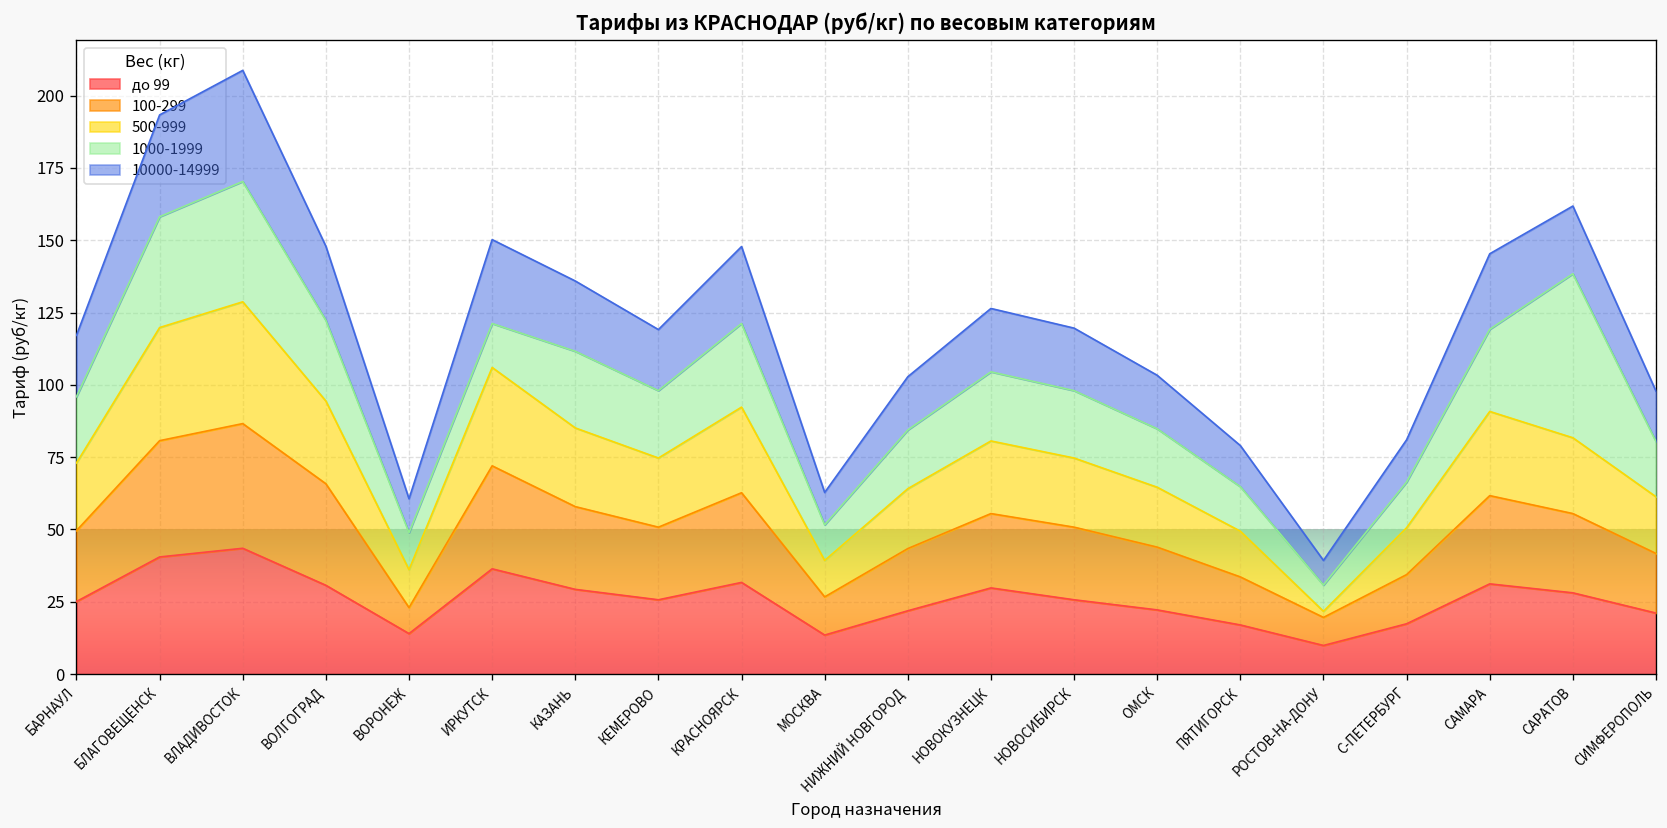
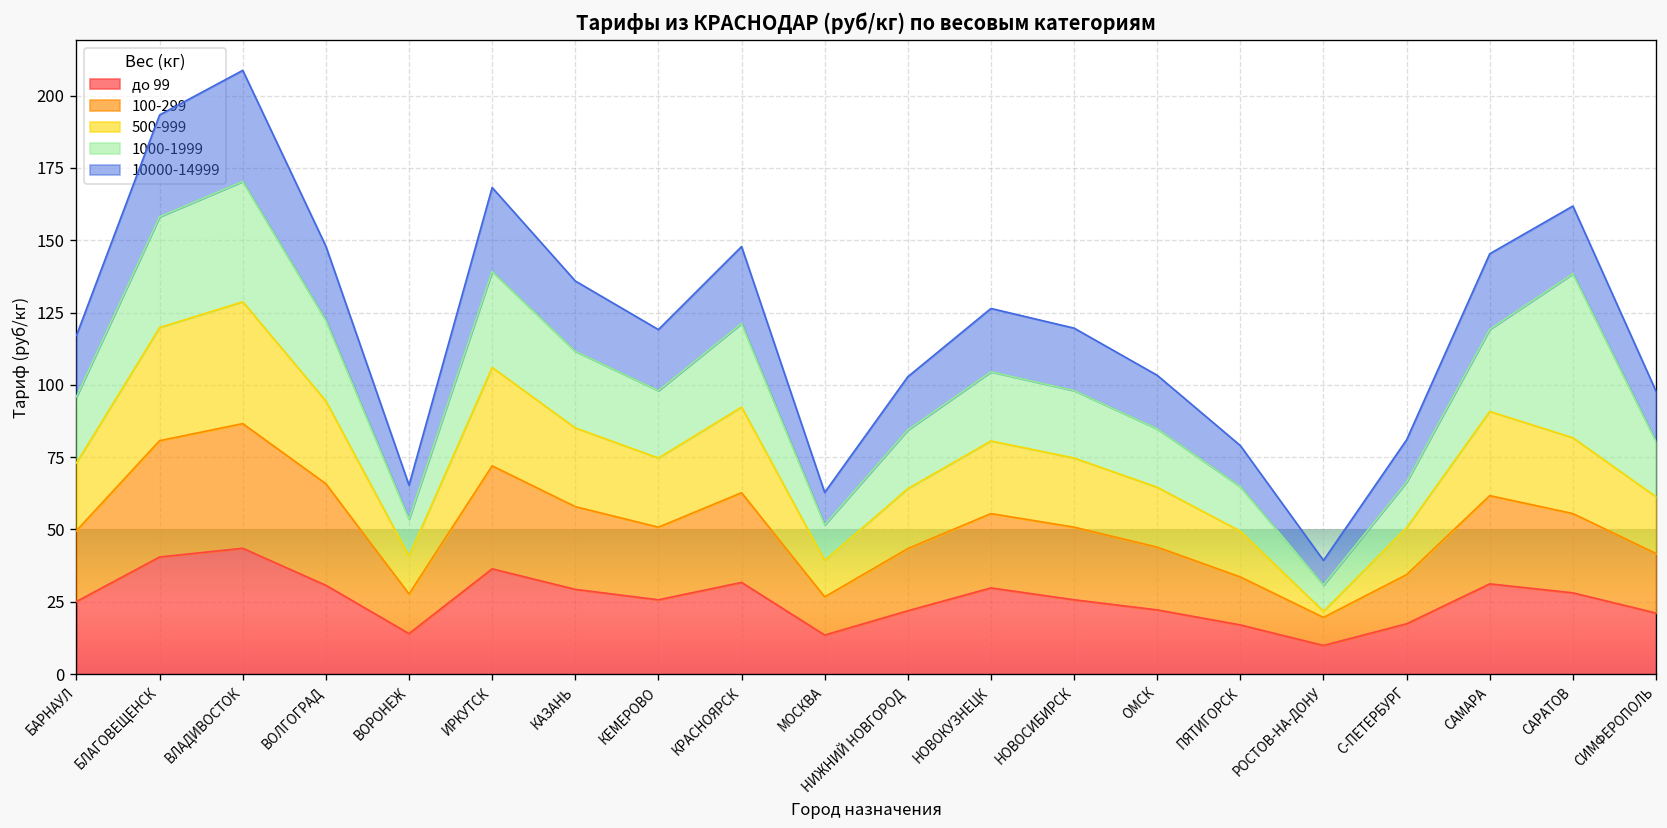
100-299, ВОРОНЕЖ: 9 -> 14
1000-1999, ИРКУТСК: 15 -> 33
